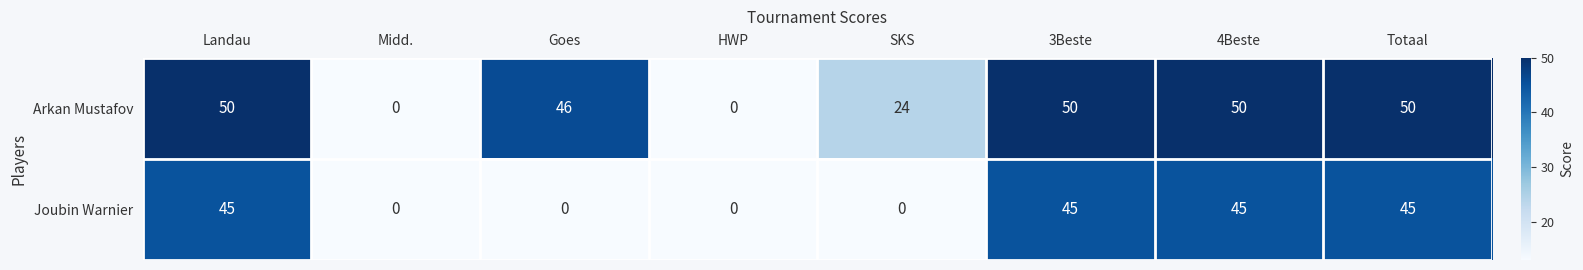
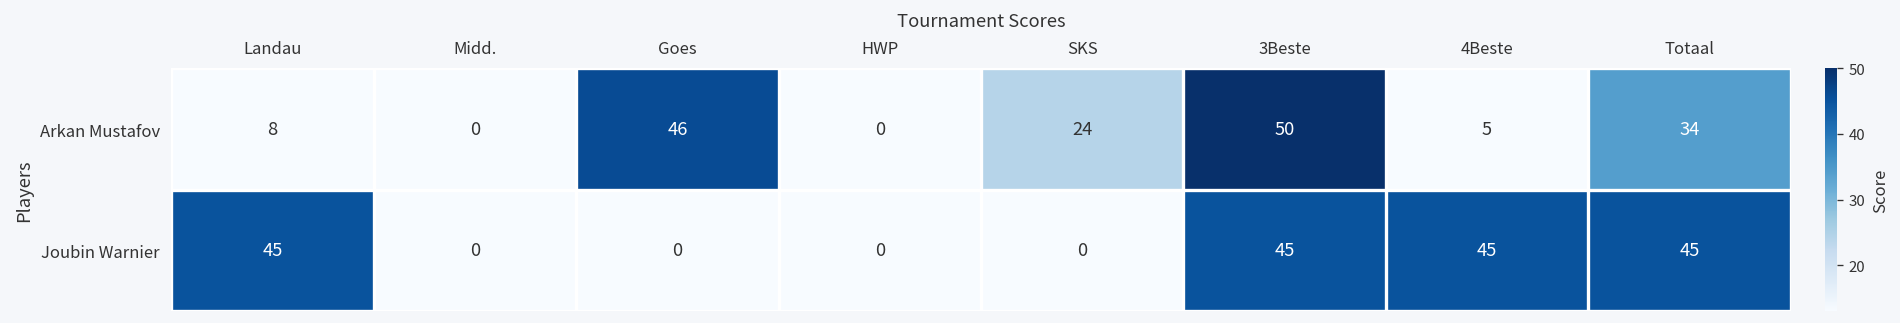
Arkan Mustafov, Landau: 50 -> 8
Arkan Mustafov, 4Beste: 50 -> 5
Arkan Mustafov, Totaal: 50 -> 34
